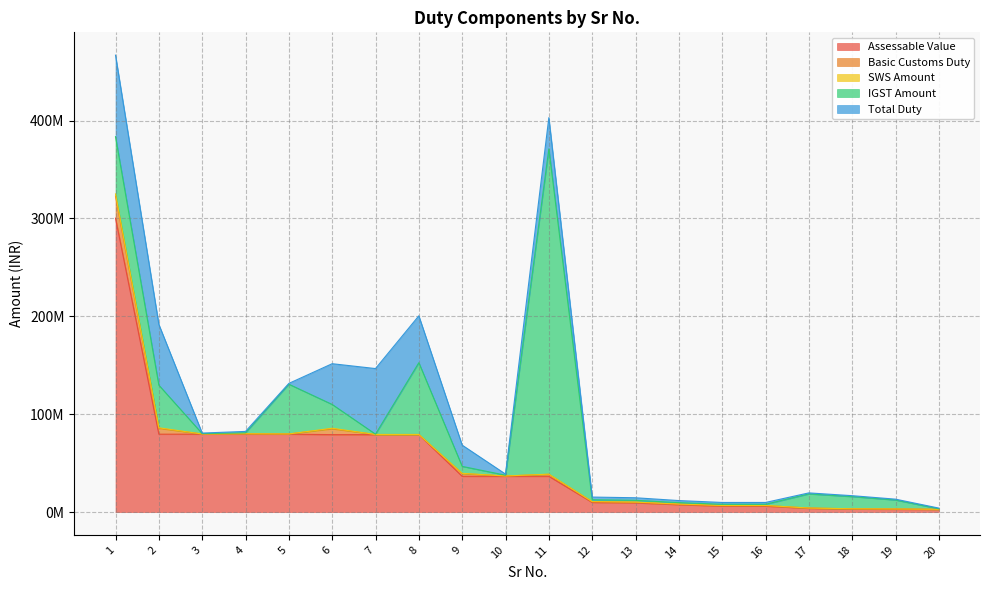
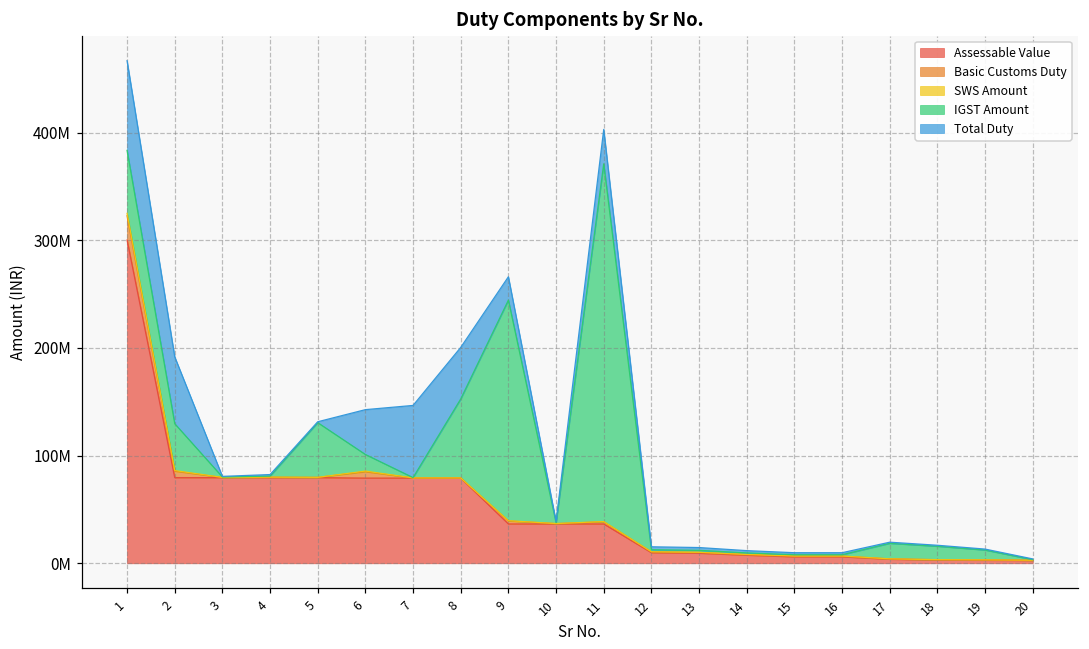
IGST Amount, 6: 24000000 -> 15000000
IGST Amount, 9: 10000000 -> 200000000
